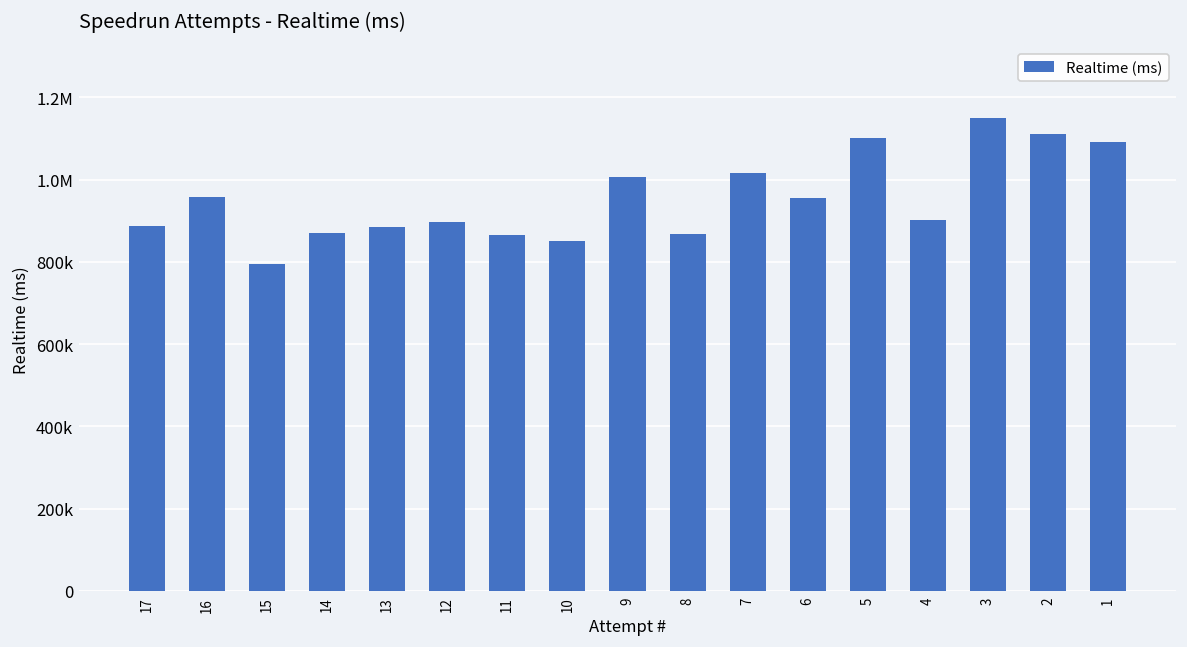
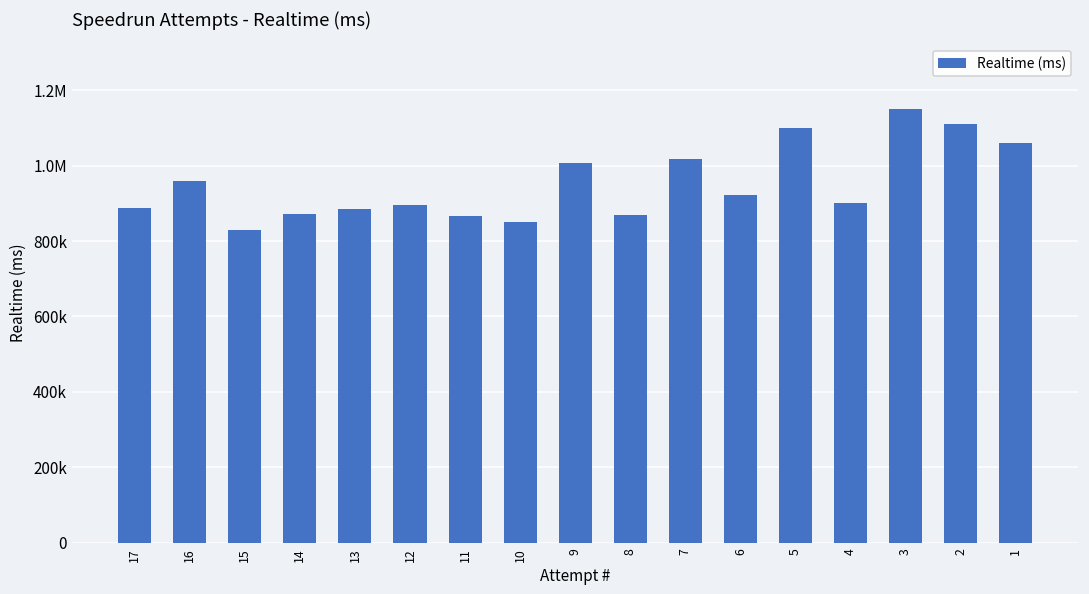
15: 790000 -> 830000
6: 960000 -> 920000
1: 1090000 -> 1060000
